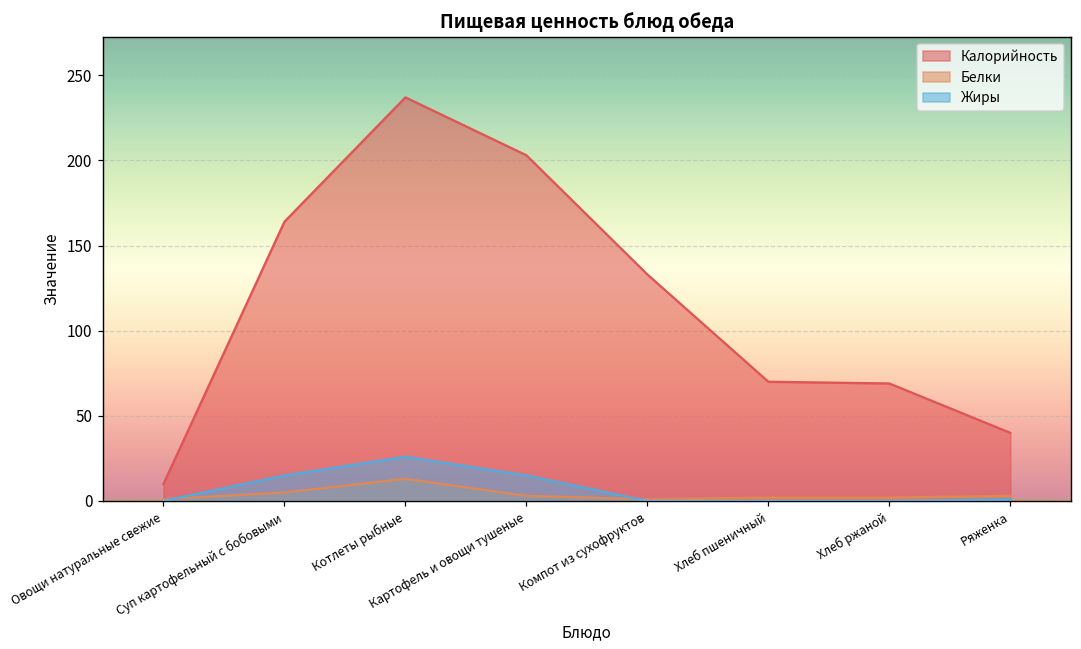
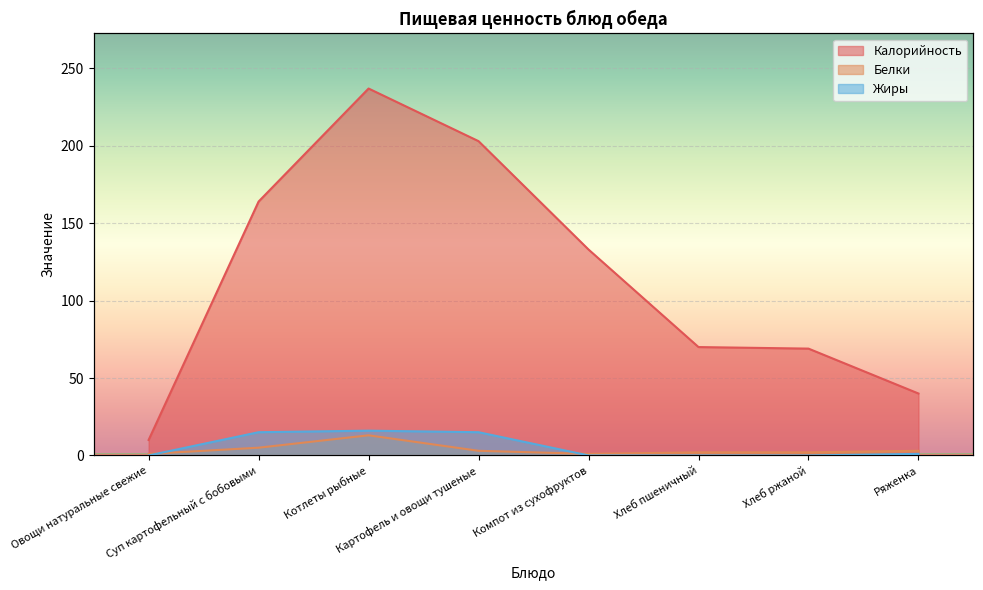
Жиры, Котлеты рыбные: 26 -> 16
